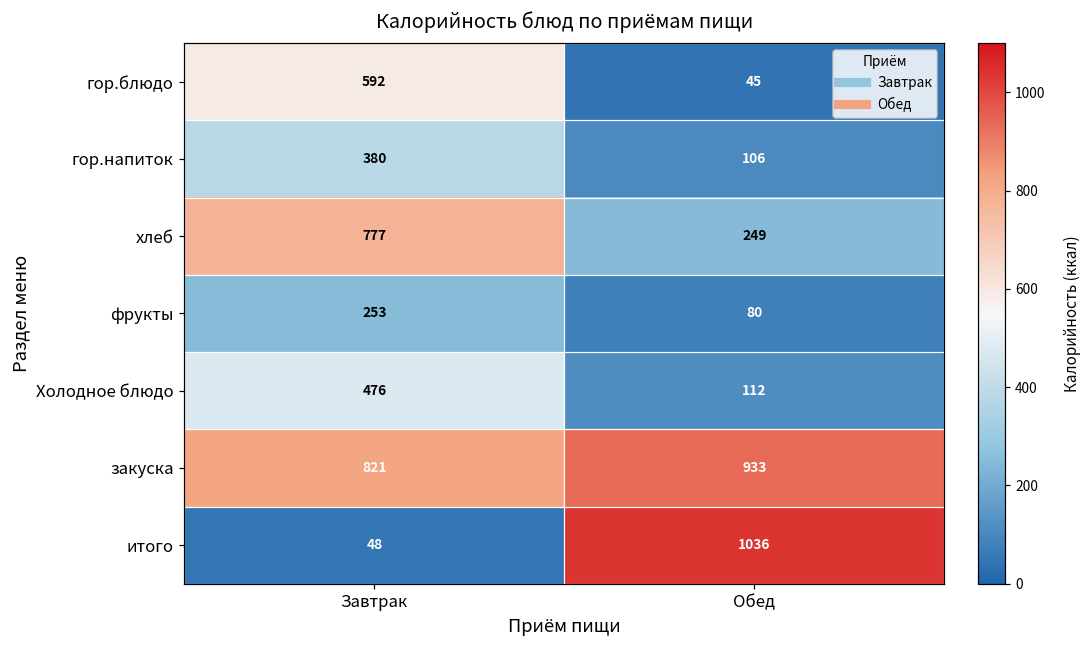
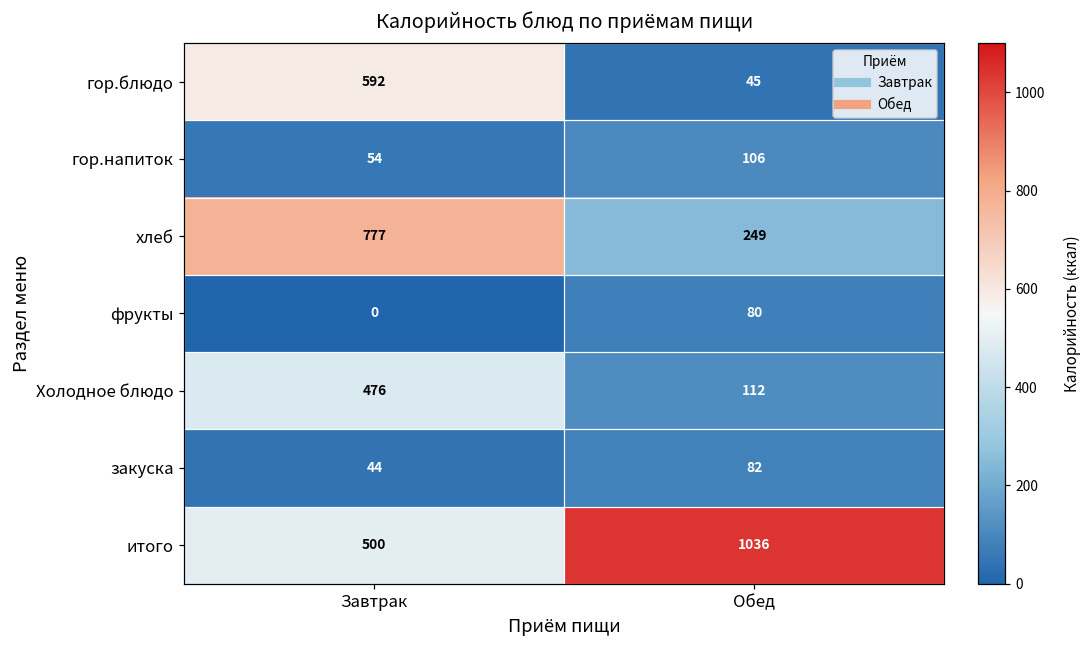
гор.напиток, Завтрак: 380 -> 54
фрукты, Завтрак: 253 -> 0
закуска, Завтрак: 821 -> 44
закуска, Обед: 933 -> 82
итого, Завтрак: 48 -> 500
